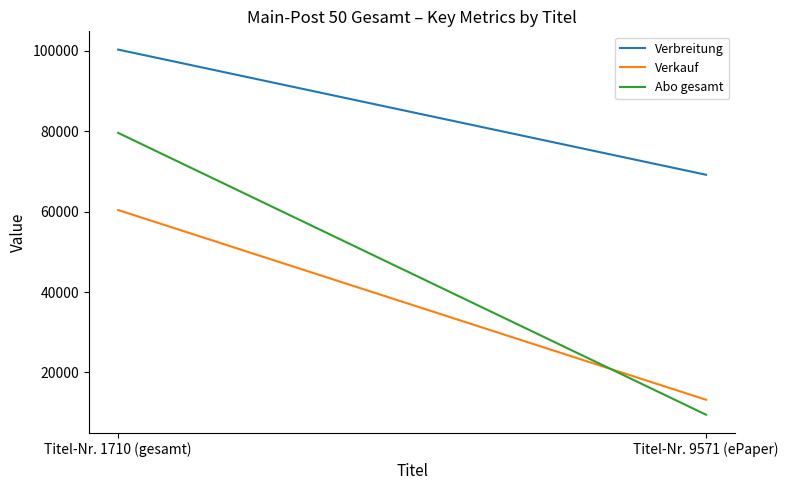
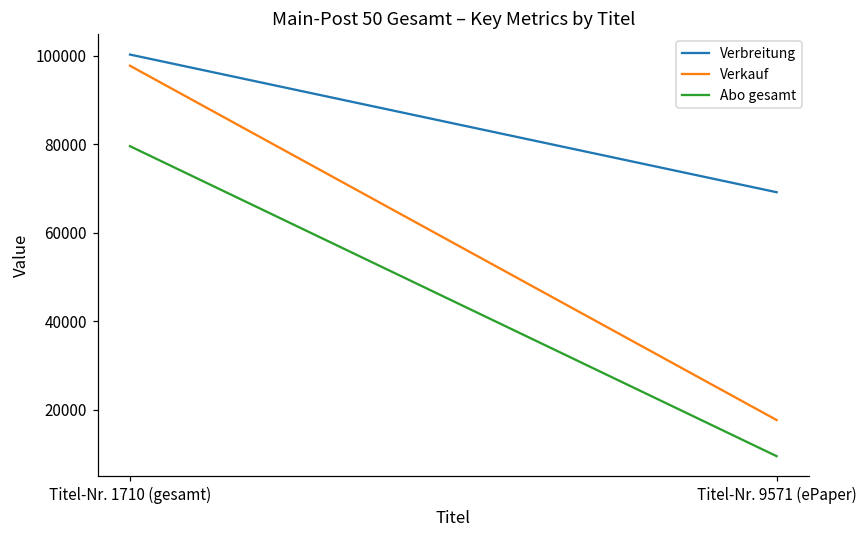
Verkauf, Titel-Nr. 1710 (gesamt): 60000 -> 98000
Verkauf, Titel-Nr. 9571 (ePaper): 13000 -> 18000
